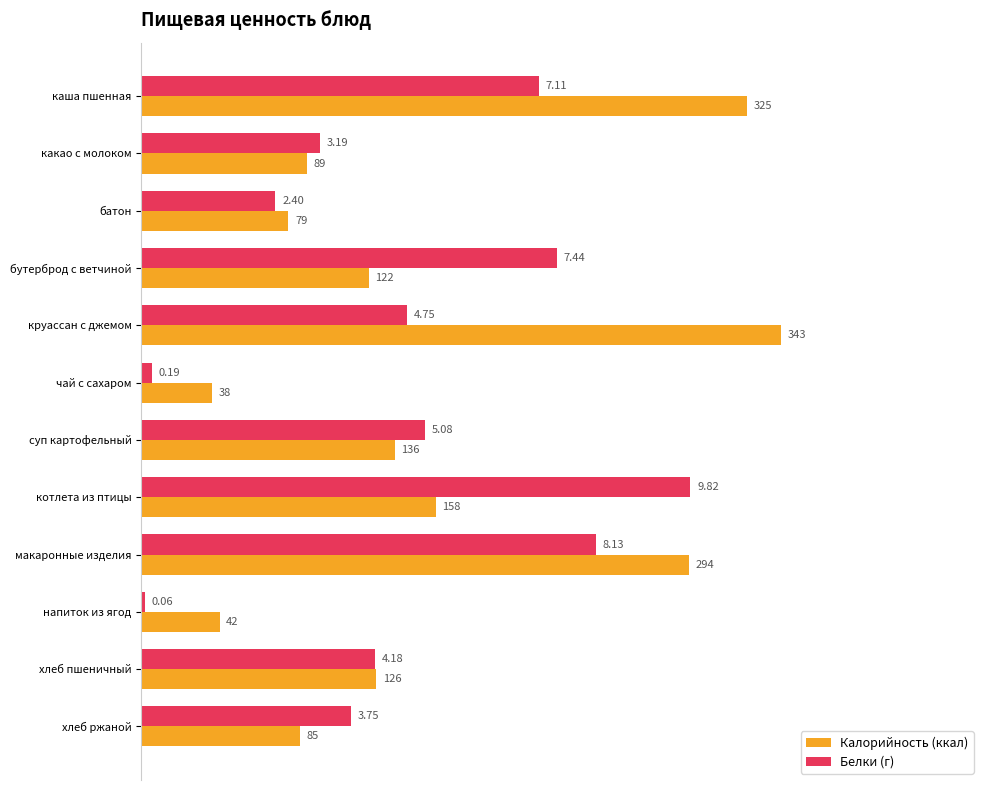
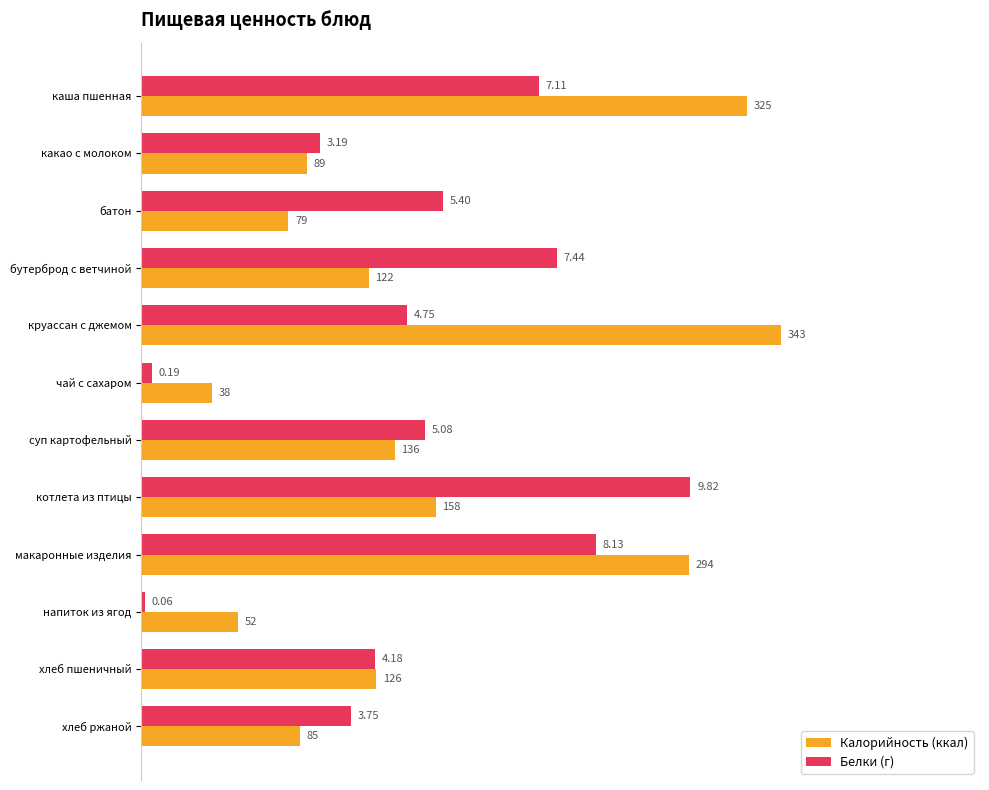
Белки (г), батон: 2.40 -> 5.40
Калорийность (ккал), напиток из ягод: 42 -> 52
